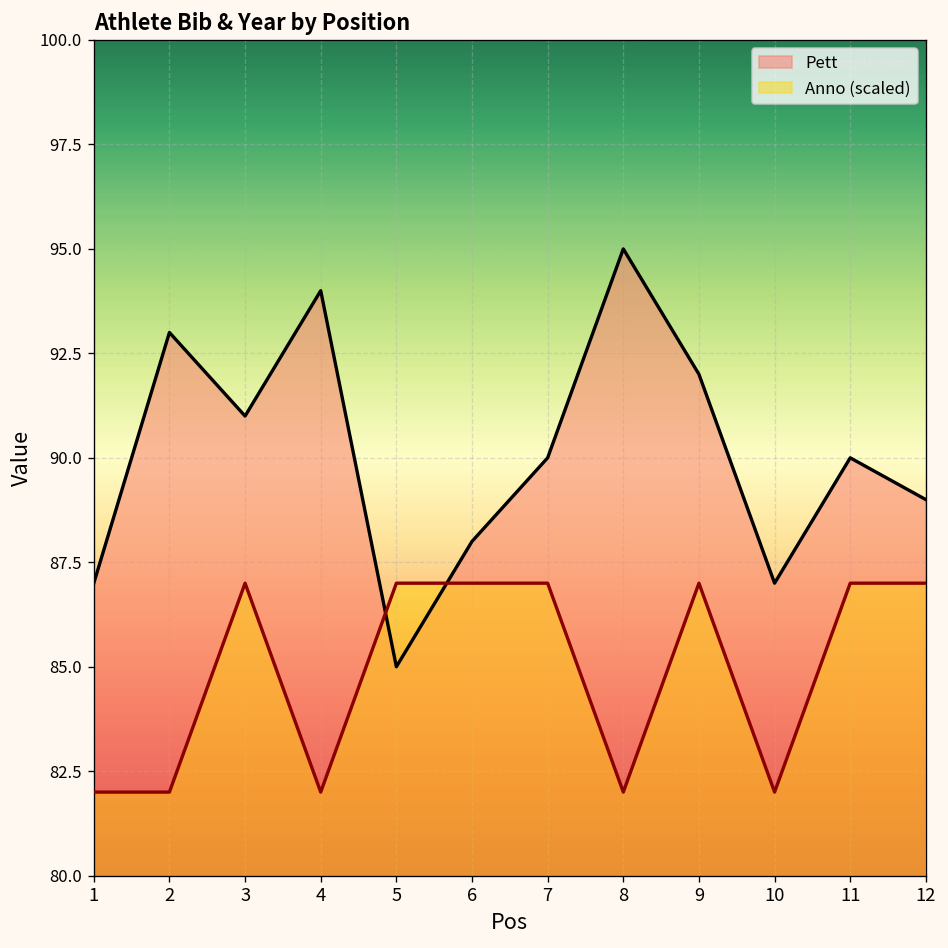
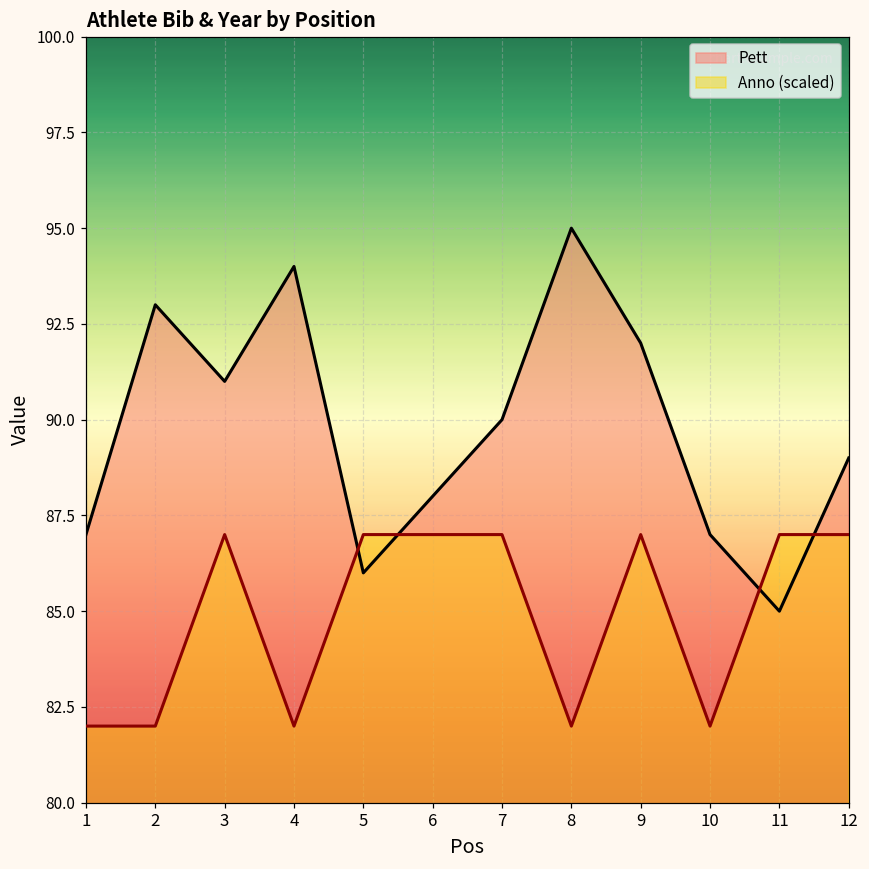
Pett, 5: 85 -> 86
Pett, 11: 90 -> 85
